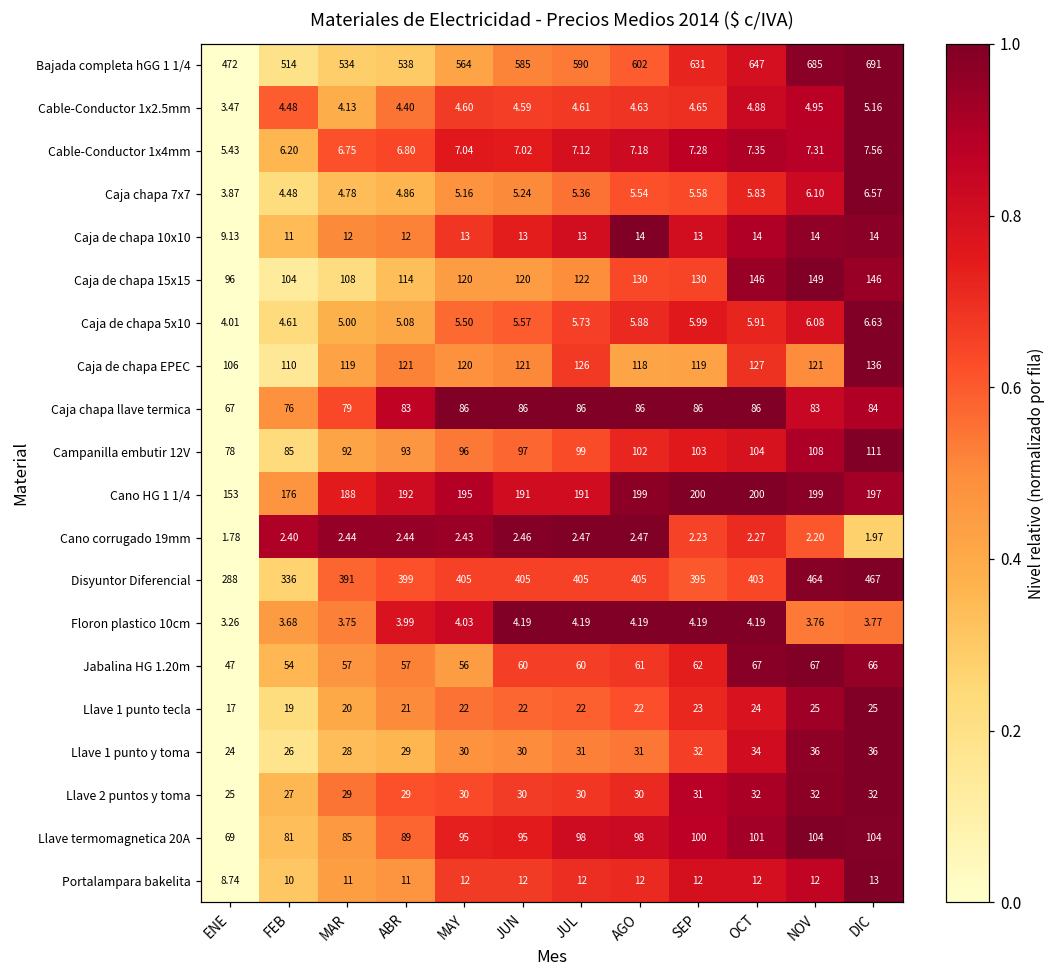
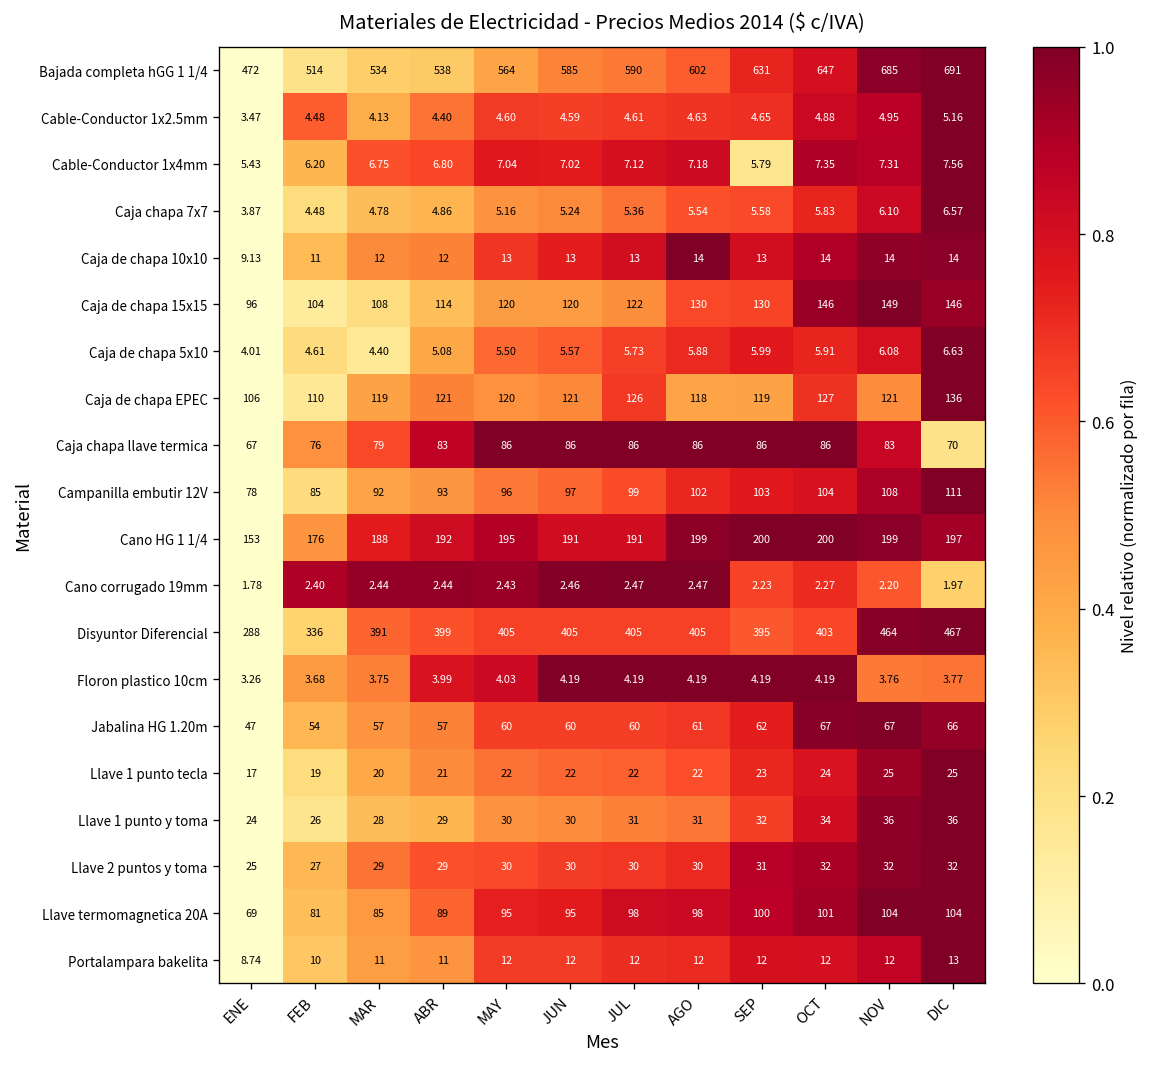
Cable-Conductor 1x4mm, SEP: 7.28 -> 5.79
Caja de chapa 5x10, MAR: 5.00 -> 4.40
Caja chapa llave termica, DIC: 84 -> 70
Jabalina HG 1.20m, MAY: 56 -> 60
